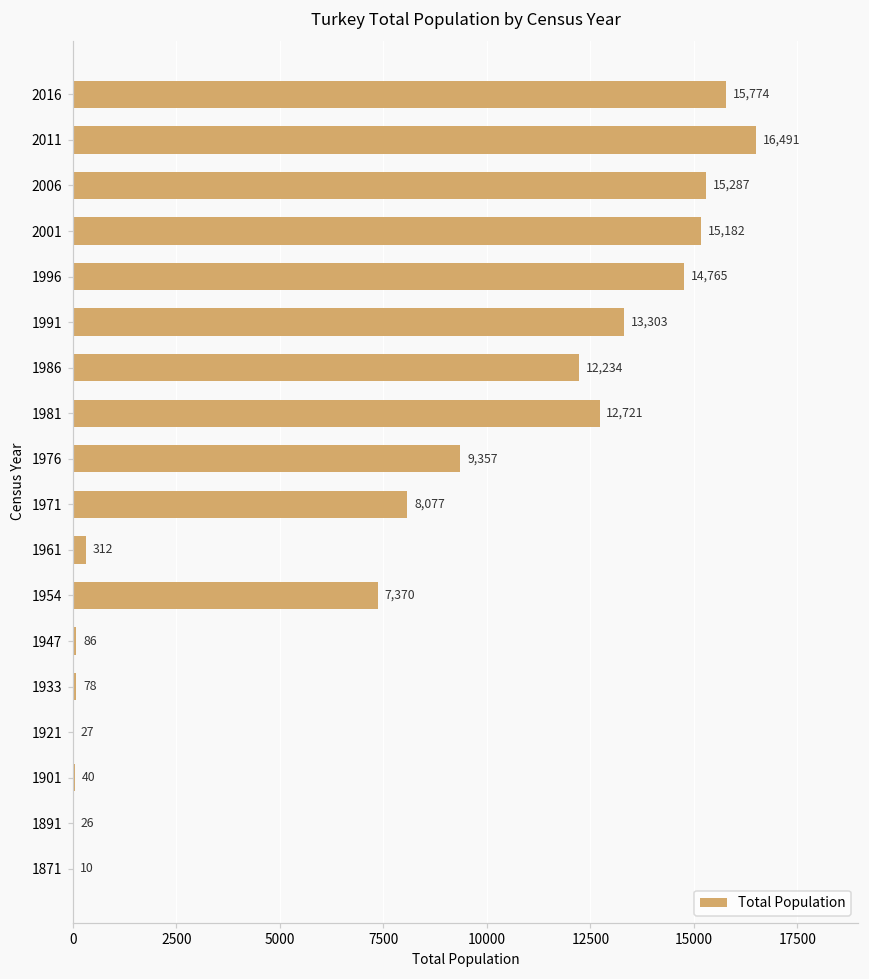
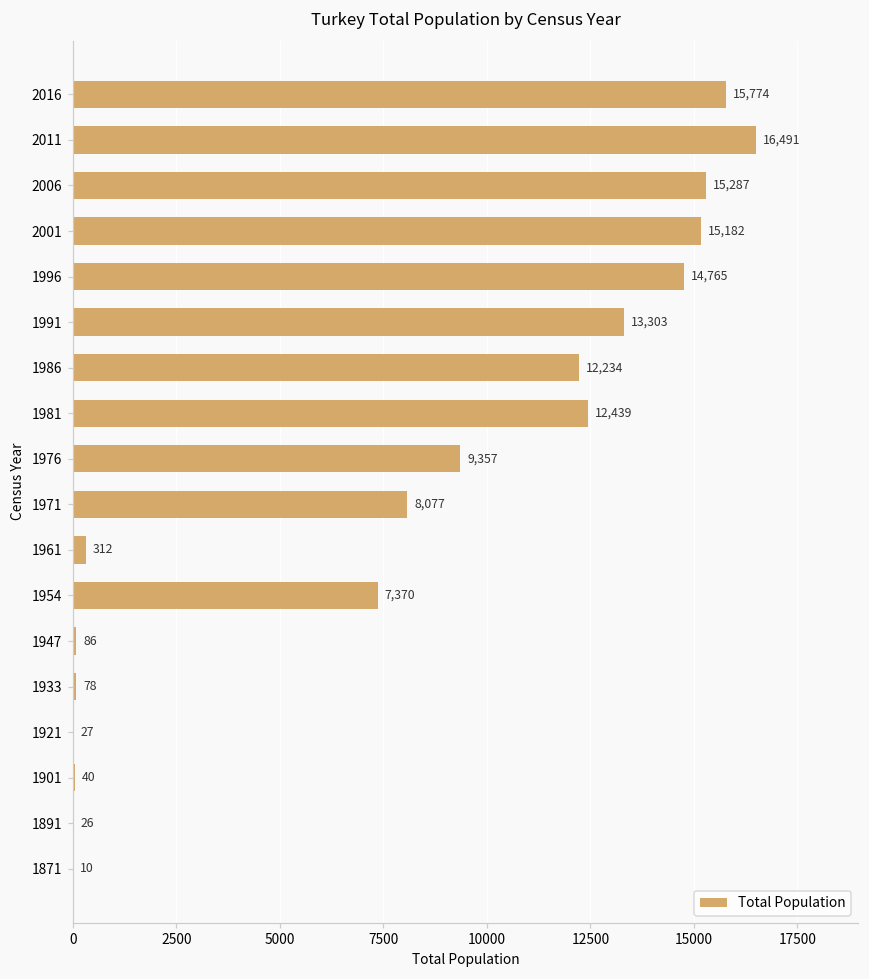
1981: 12,721 -> 12,439
